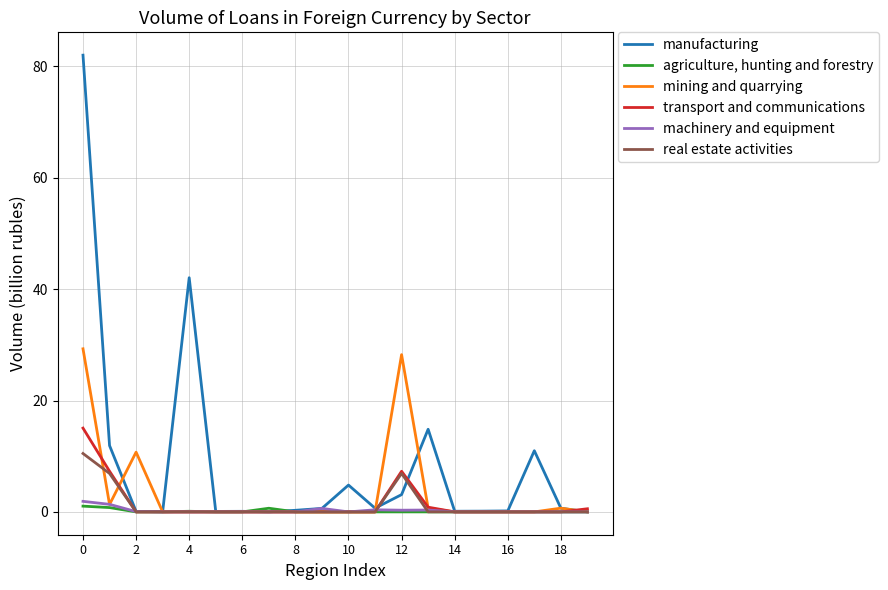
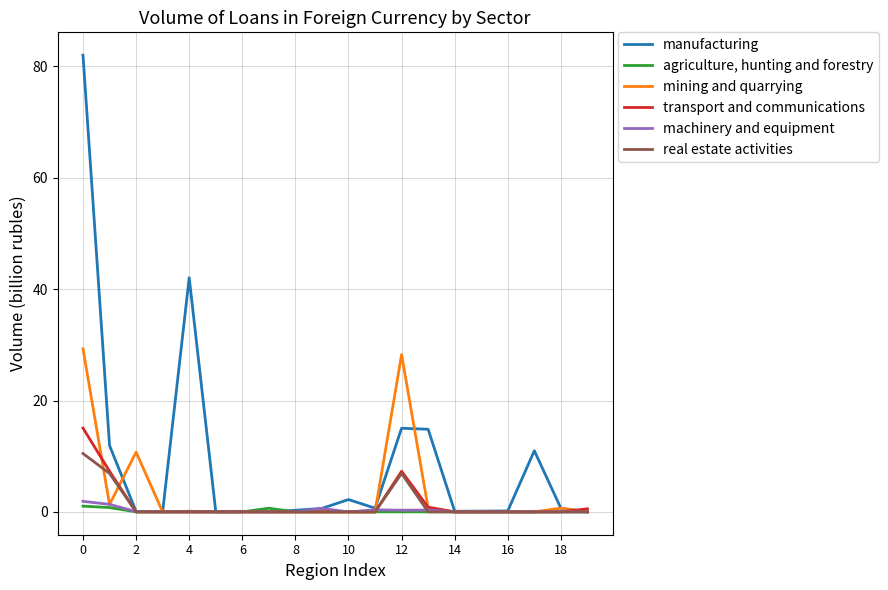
manufacturing, 10: 5 -> 2
manufacturing, 12: 3 -> 15
